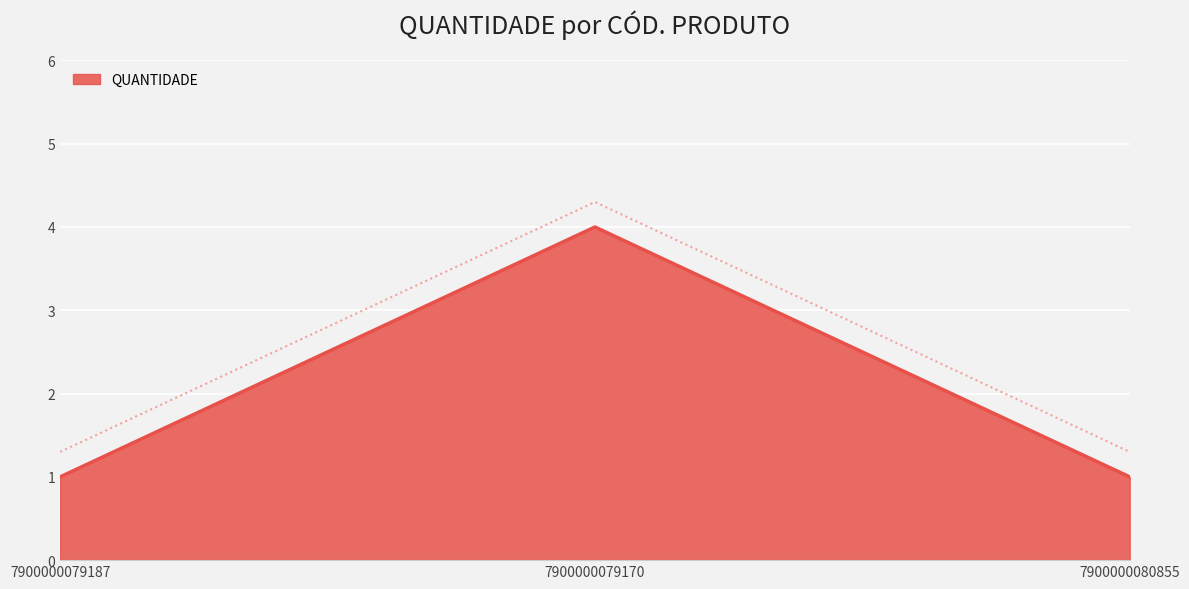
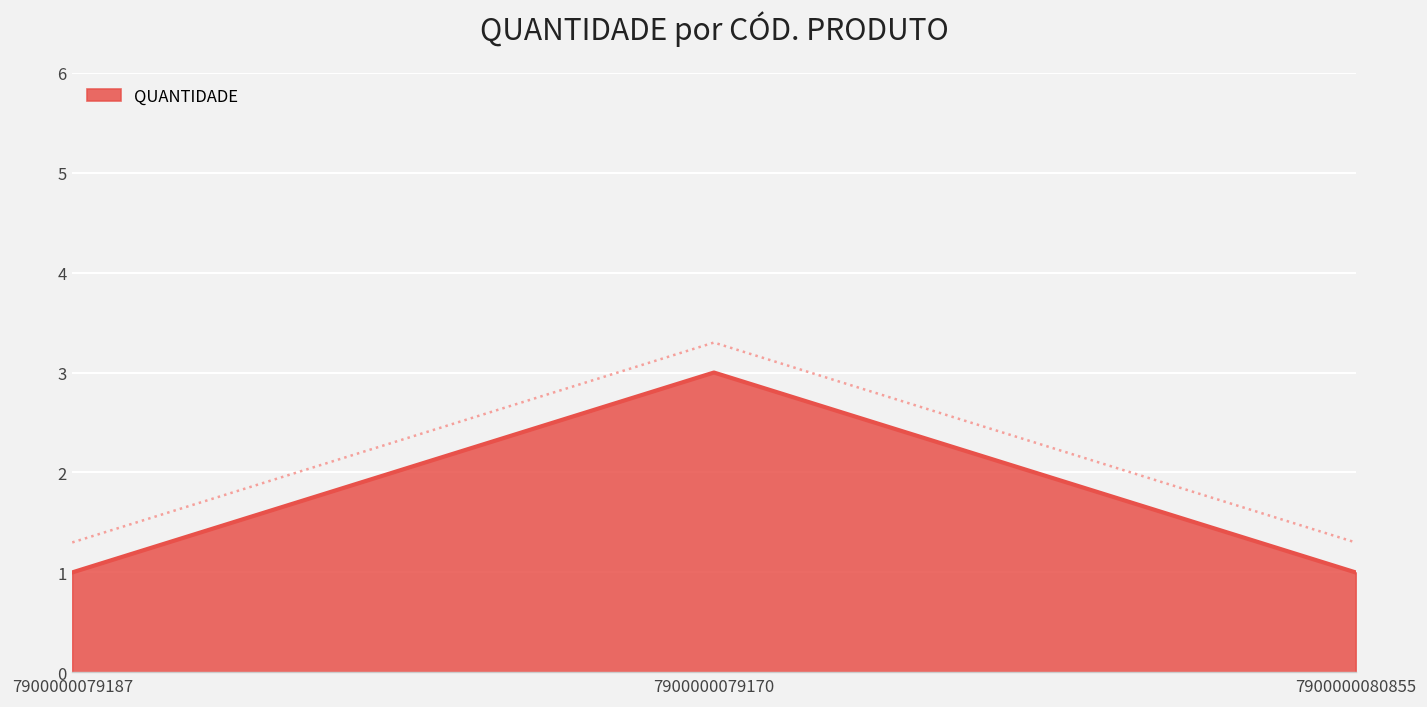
QUANTIDADE, 7900000079170: 4 -> 3
